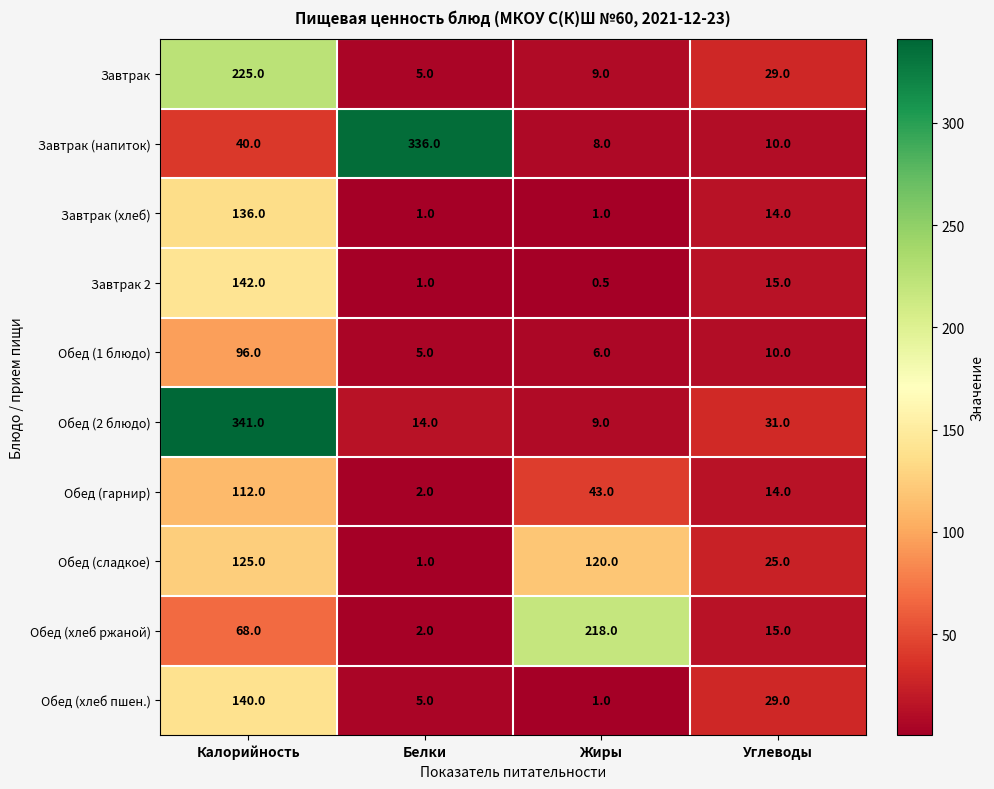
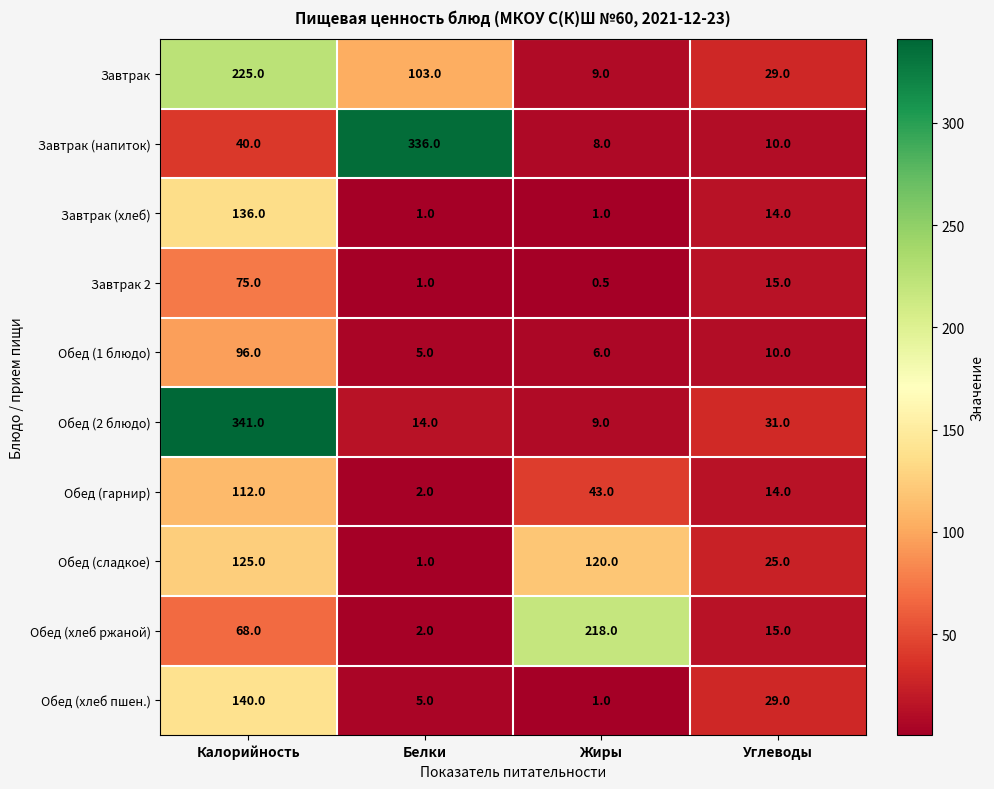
Завтрак, Белки: 5.0 -> 103.0
Завтрак 2, Калорийность: 142.0 -> 75.0
